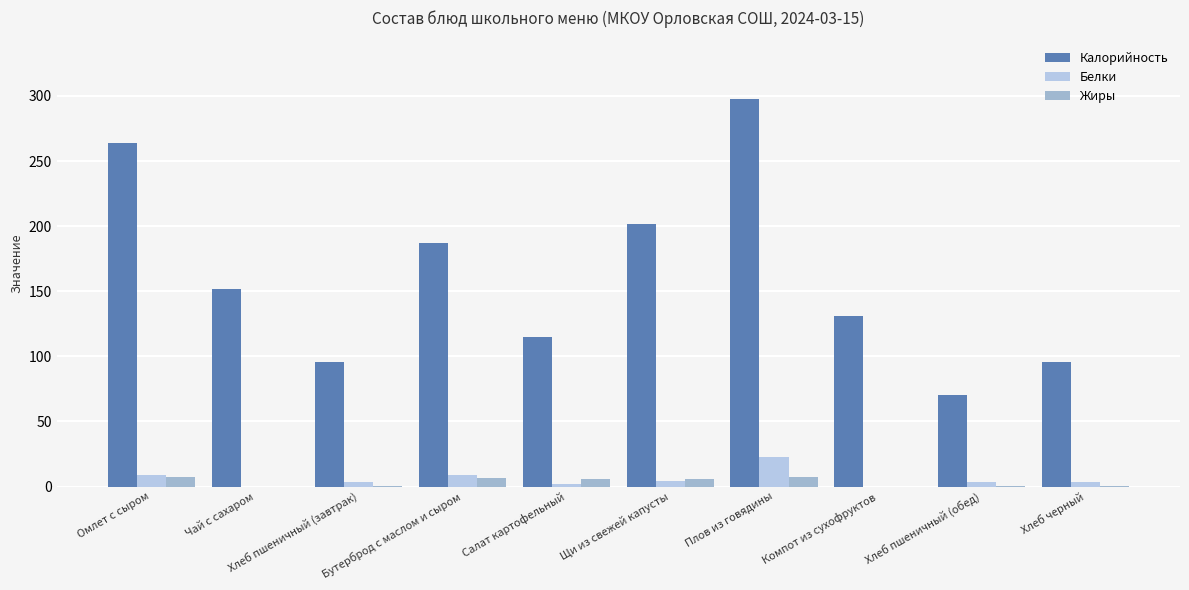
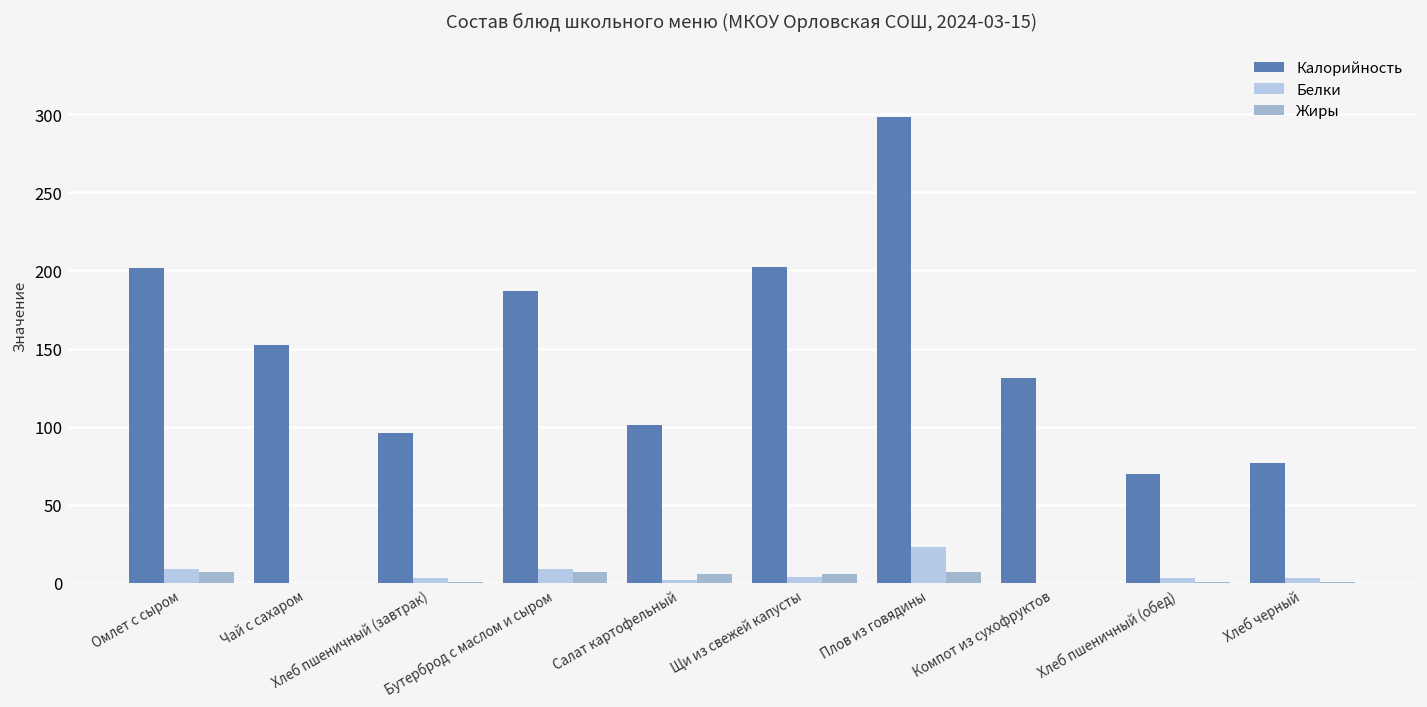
Калорийность, Омлет с сыром: 264 -> 202
Калорийность, Салат картофельный: 115 -> 101
Калорийность, Хлеб черный: 96 -> 77
